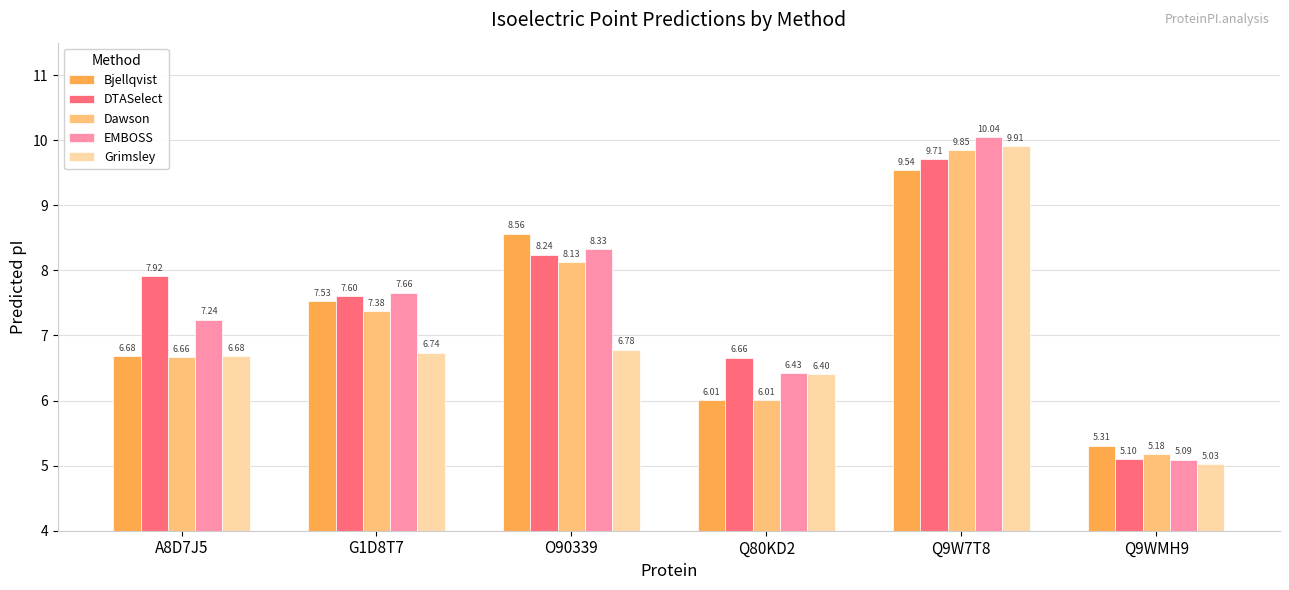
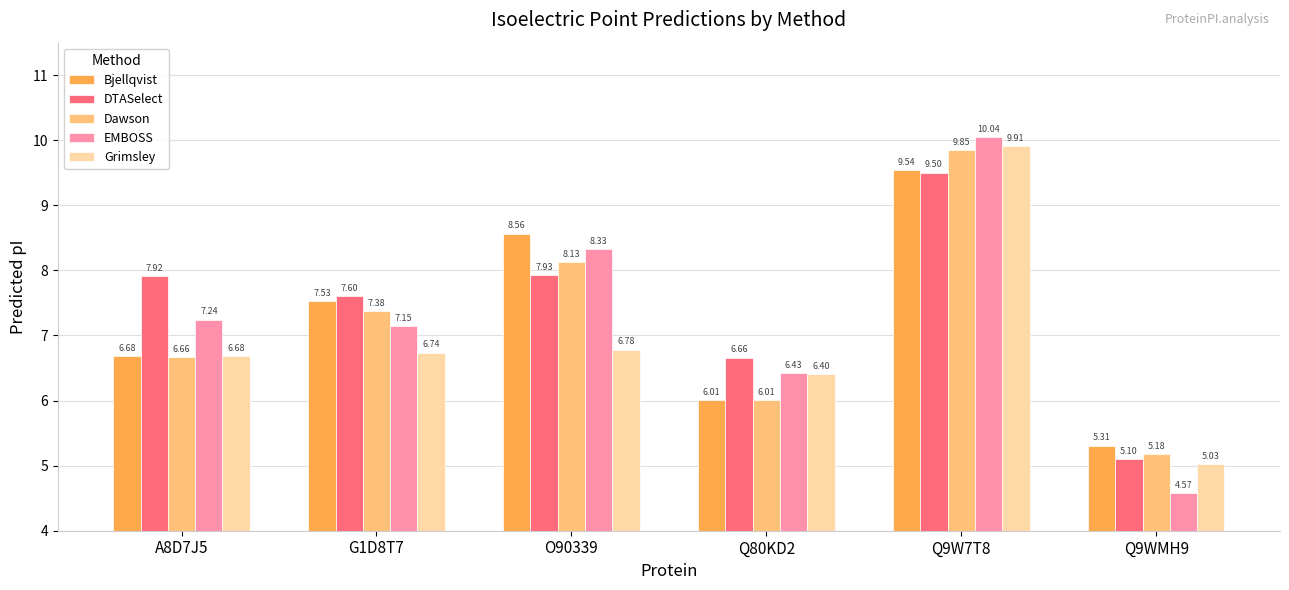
EMBOSS, G1D8T7: 7.66 -> 7.15
DTASelect, O90339: 8.24 -> 7.93
DTASelect, Q9W7T8: 9.71 -> 9.50
EMBOSS, Q9WMH9: 5.09 -> 4.57
